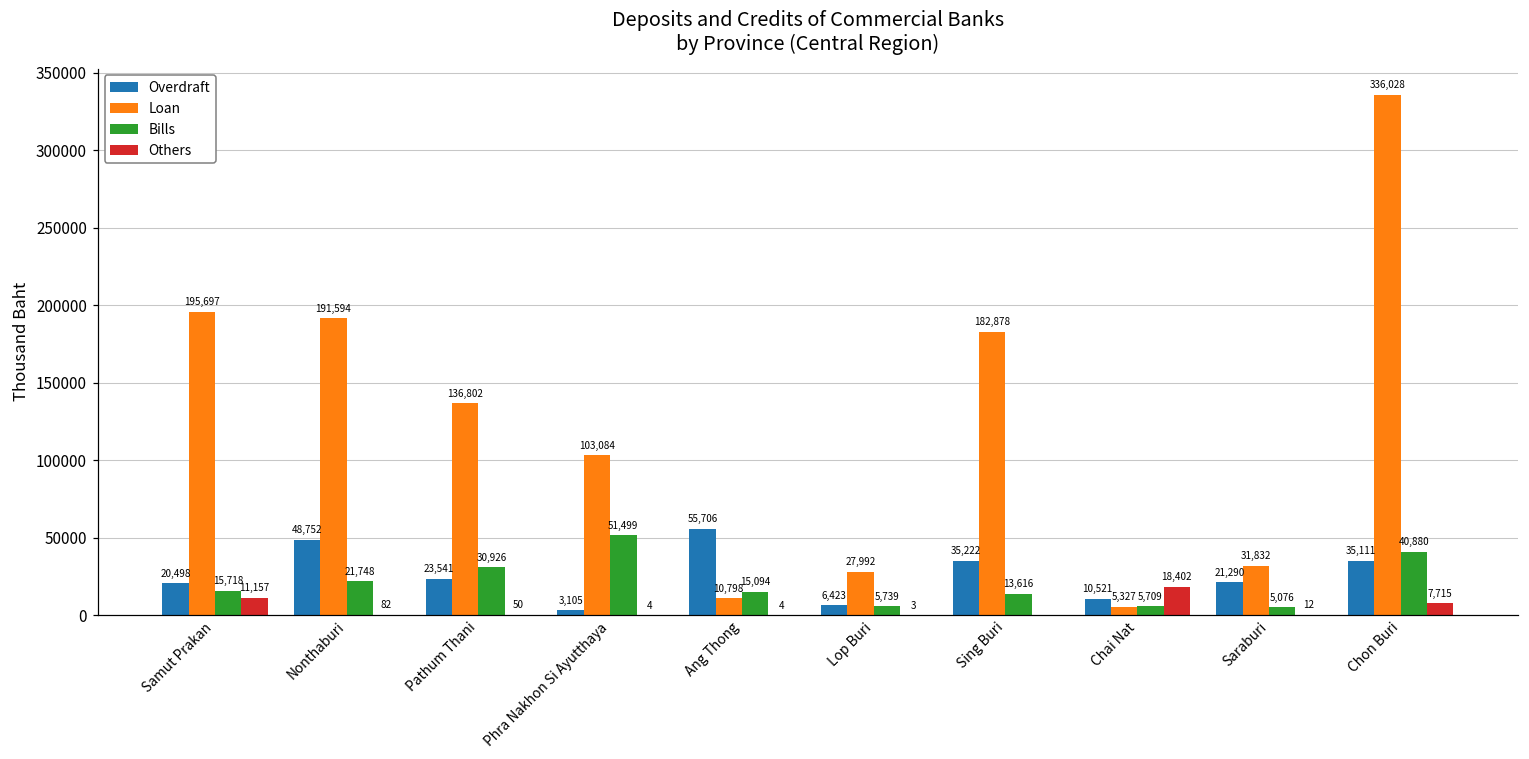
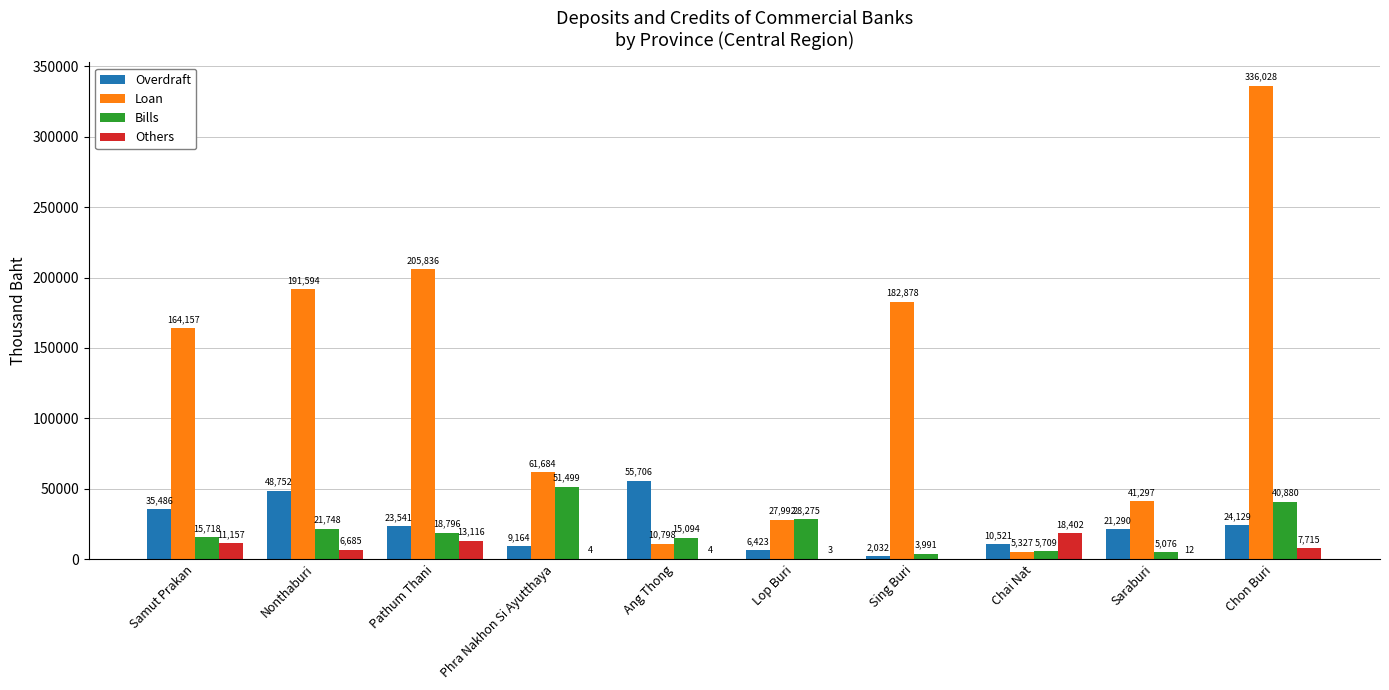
Overdraft, Samut Prakan: 20,498 -> 35,486
Loan, Samut Prakan: 195,697 -> 164,157
Others, Nonthaburi: 82 -> 6,685
Loan, Pathum Thani: 136,802 -> 205,836
Bills, Pathum Thani: 30,926 -> 18,796
Others, Pathum Thani: 50 -> 13,116
Overdraft, Phra Nakhon Si Ayutthaya: 3,105 -> 9,164
Loan, Phra Nakhon Si Ayutthaya: 103,084 -> 61,684
Bills, Lop Buri: 5,739 -> 28,275
Overdraft, Sing Buri: 35,222 -> 2,032
Bills, Sing Buri: 13,616 -> 3,991
Loan, Saraburi: 31,832 -> 41,297
Overdraft, Chon Buri: 35,111 -> 24,129
